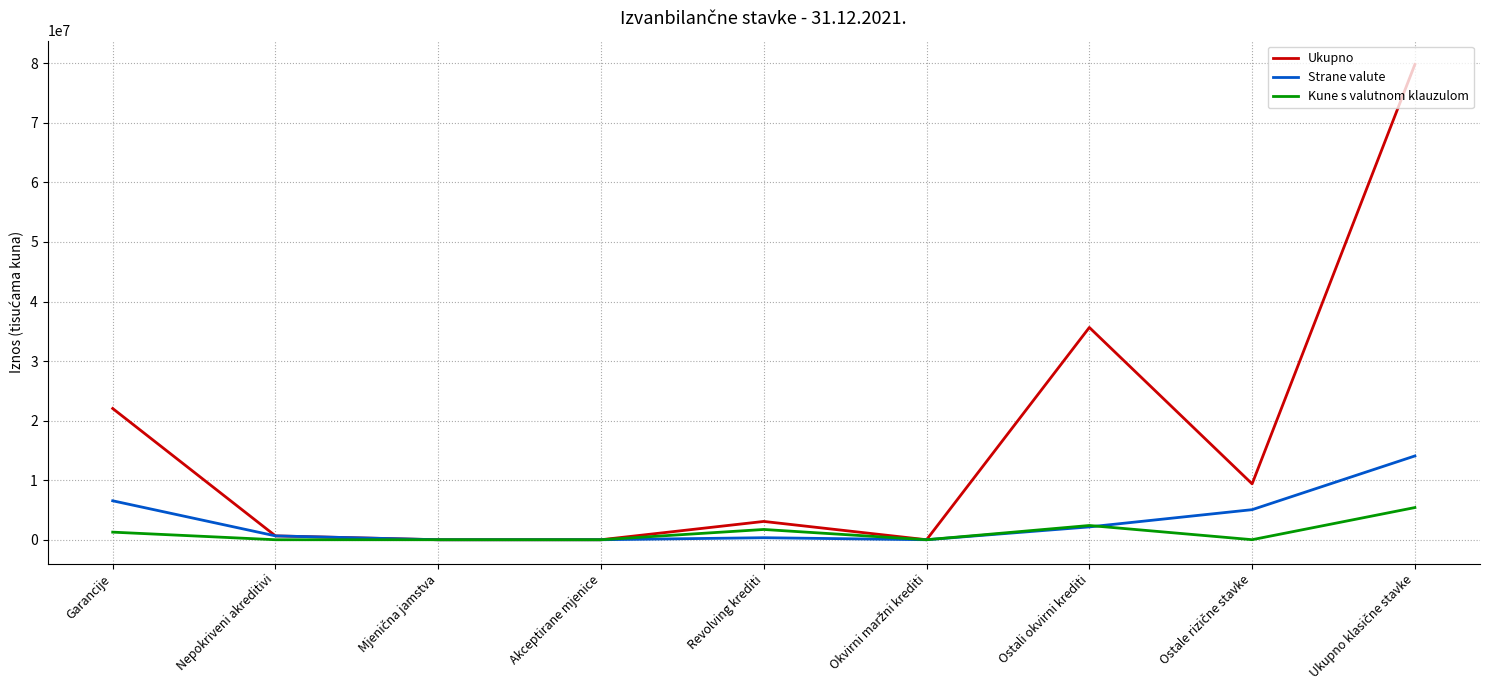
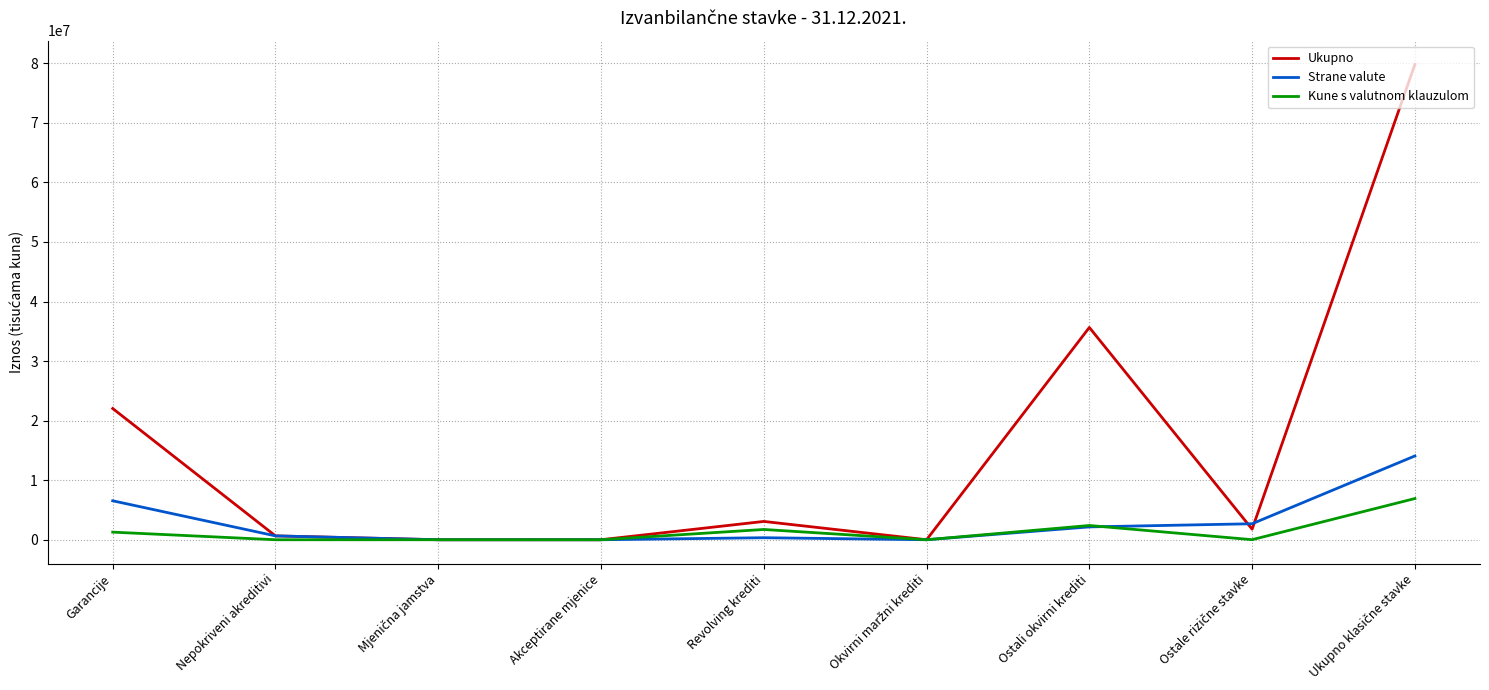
Ukupno, Ostale rizične stavke: 9000000 -> 2000000
Strane valute, Ostale rizične stavke: 5000000 -> 3000000
Kune s valutnom klauzulom, Ukupno klasične stavke: 5000000 -> 7000000
